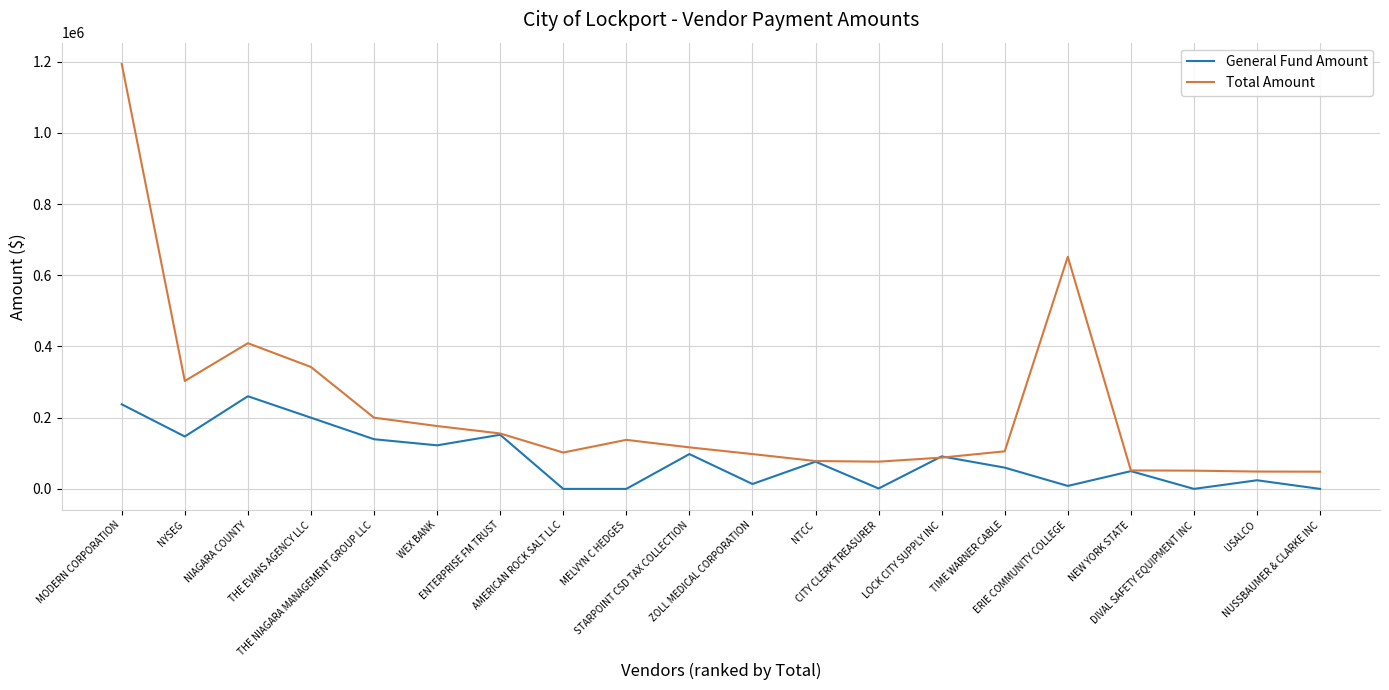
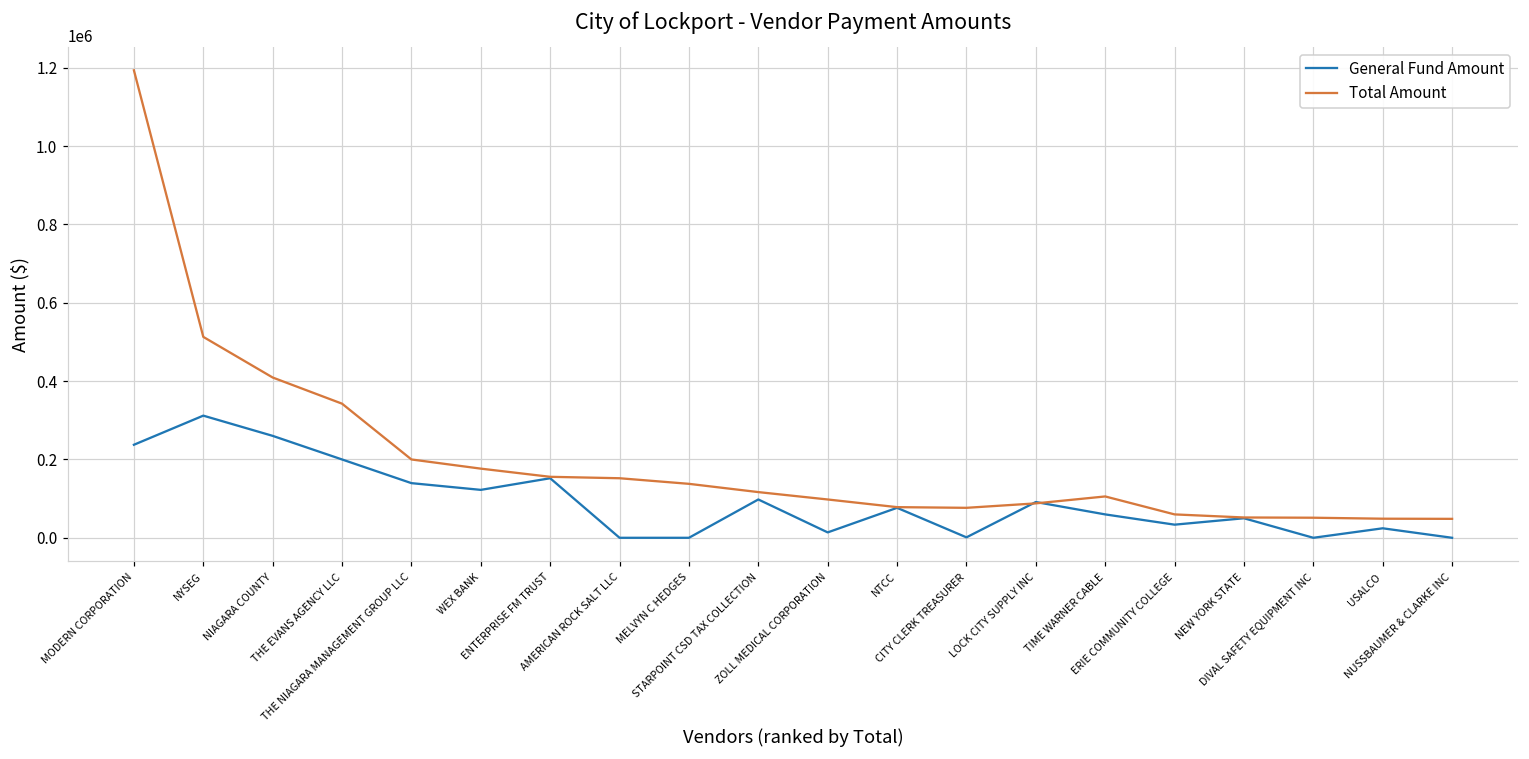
General Fund Amount, NYSEG: 150000 -> 310000
Total Amount, NYSEG: 300000 -> 510000
Total Amount, AMERICAN ROCK SALT LLC: 100000 -> 150000
General Fund Amount, ERIE COMMUNITY COLLEGE: 10000 -> 30000
Total Amount, ERIE COMMUNITY COLLEGE: 650000 -> 60000
